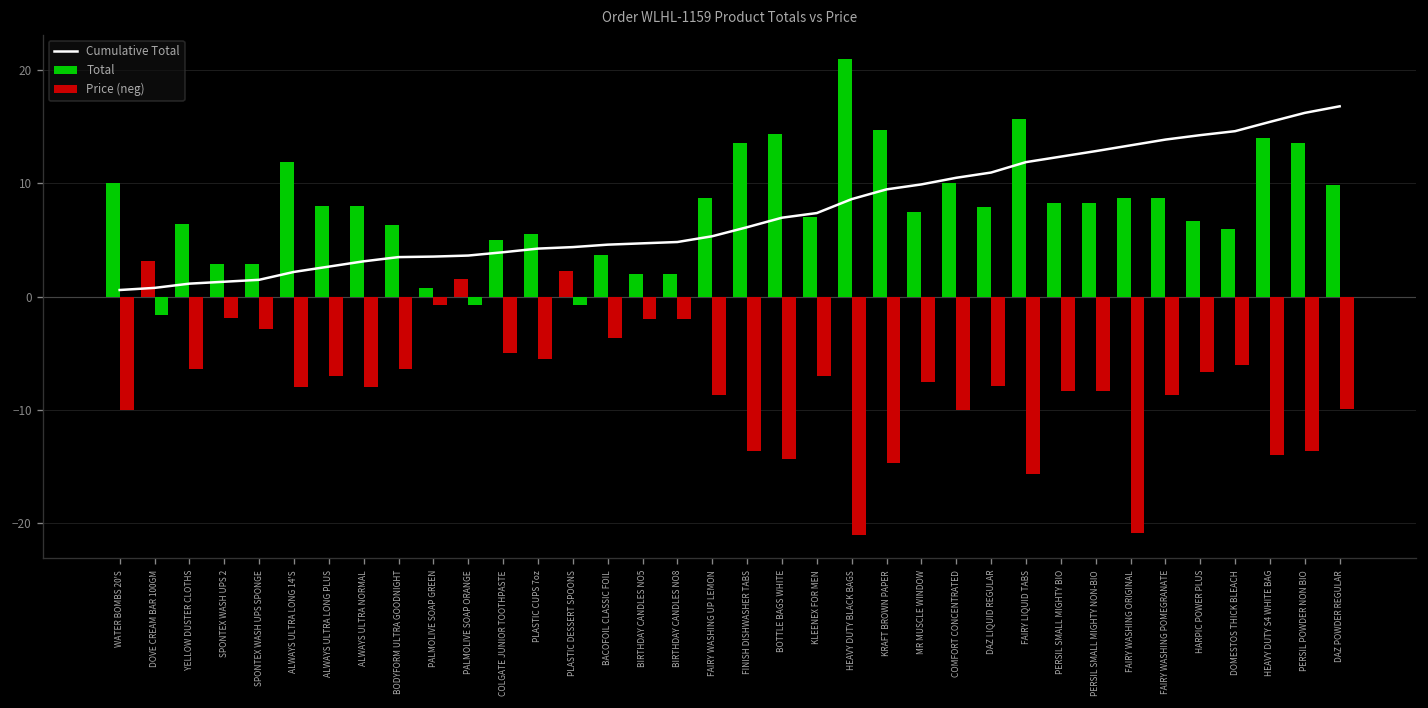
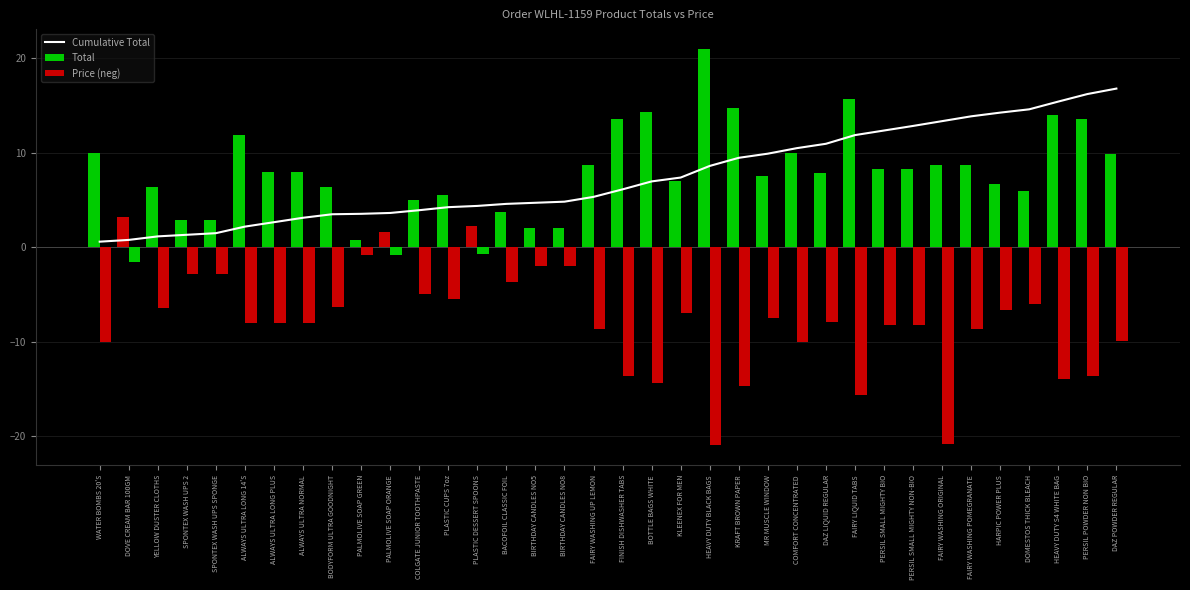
Price (neg), SPONTEX WASH UPS 2: -2 -> -3
Price (neg), ALWAYS ULTRA LONG PLUS: -7 -> -8
